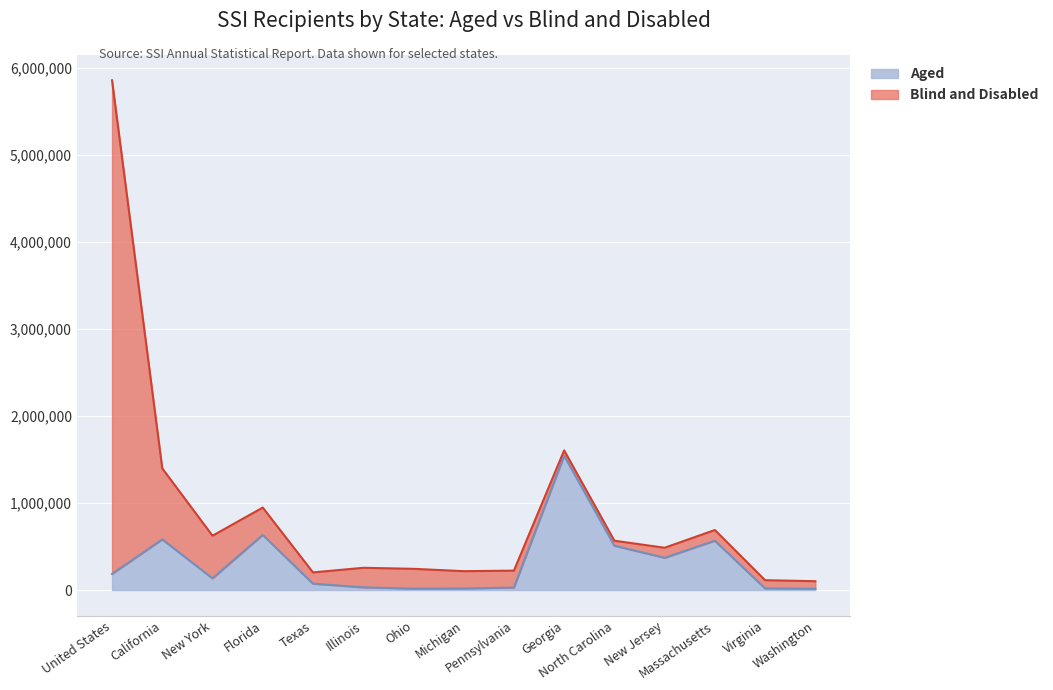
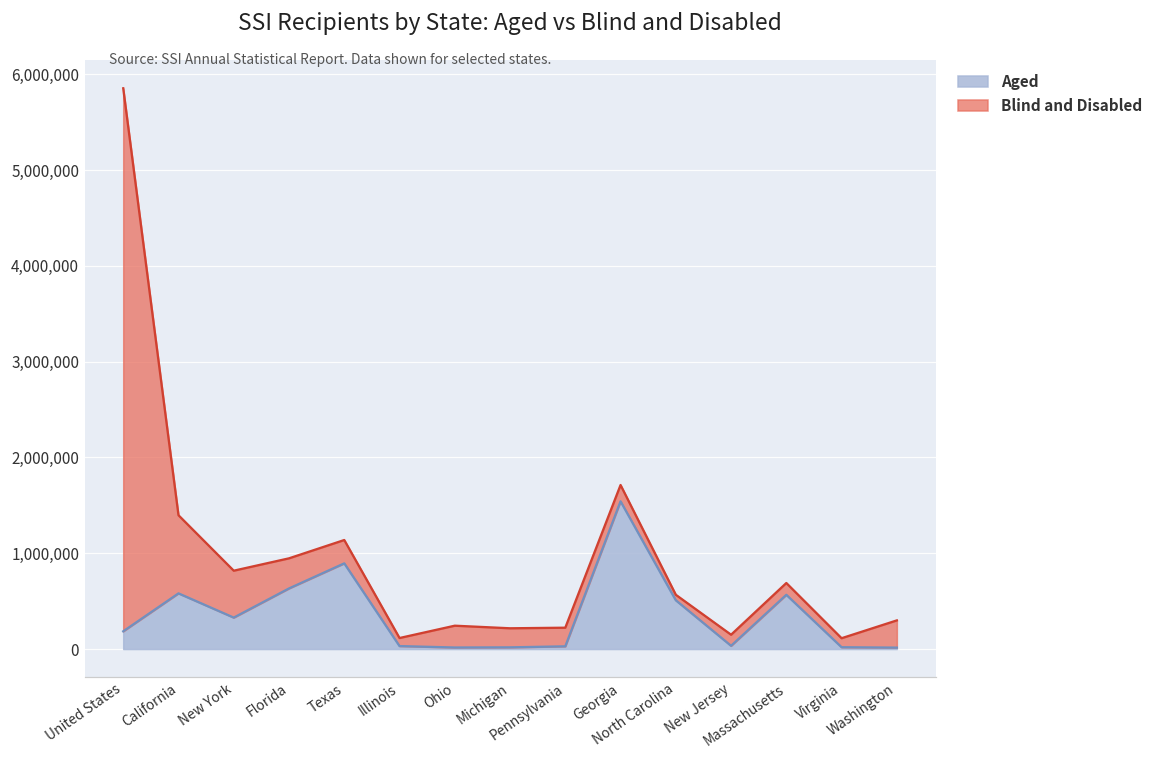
Aged, New York: 100,000 -> 300,000
Aged, Texas: 100,000 -> 900,000
Blind and Disabled, Texas: 100,000 -> 200,000
Blind and Disabled, Illinois: 200,000 -> 100,000
Blind and Disabled, Georgia: 100,000 -> 200,000
Aged, New Jersey: 400,000 -> 0
Blind and Disabled, Washington: 100,000 -> 300,000
